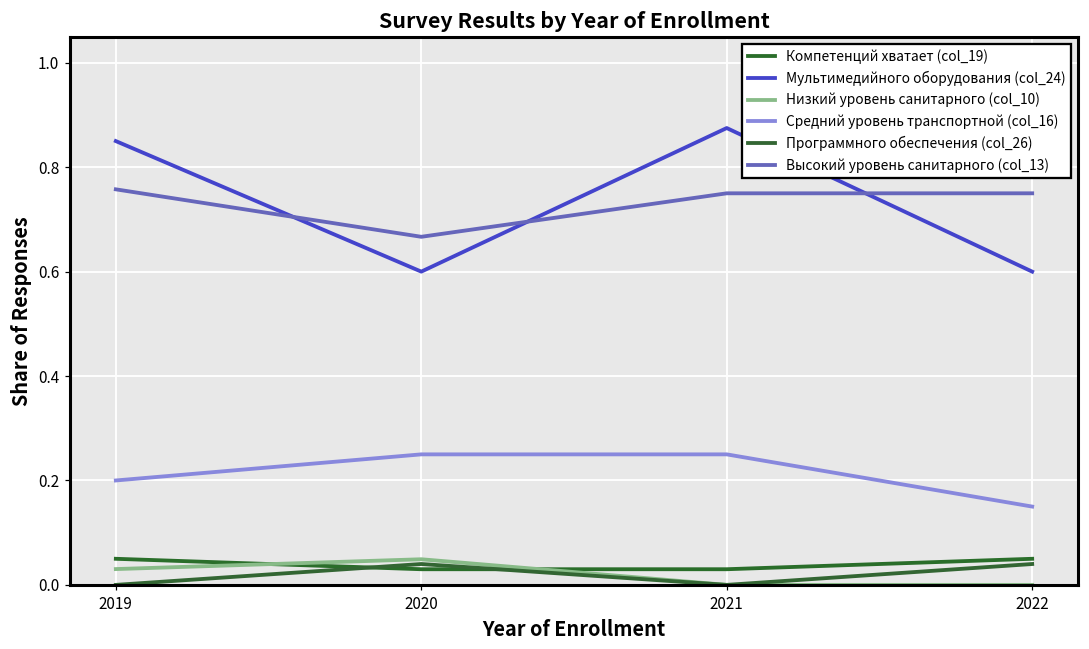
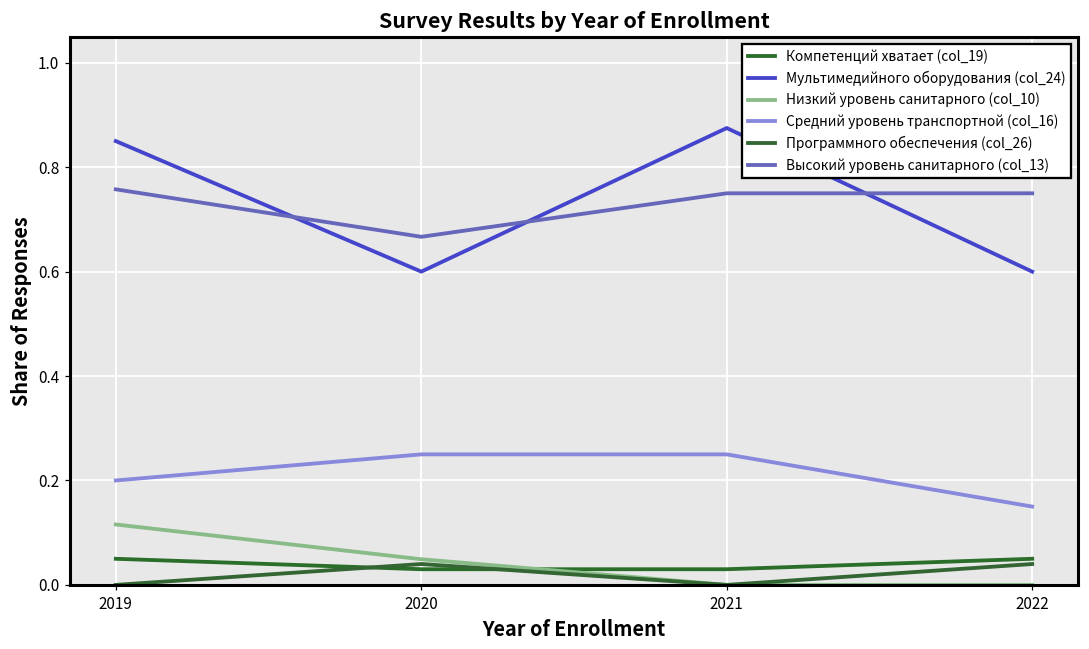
Низкий уровень санитарного (col_10), 2019: 0.03 -> 0.12
